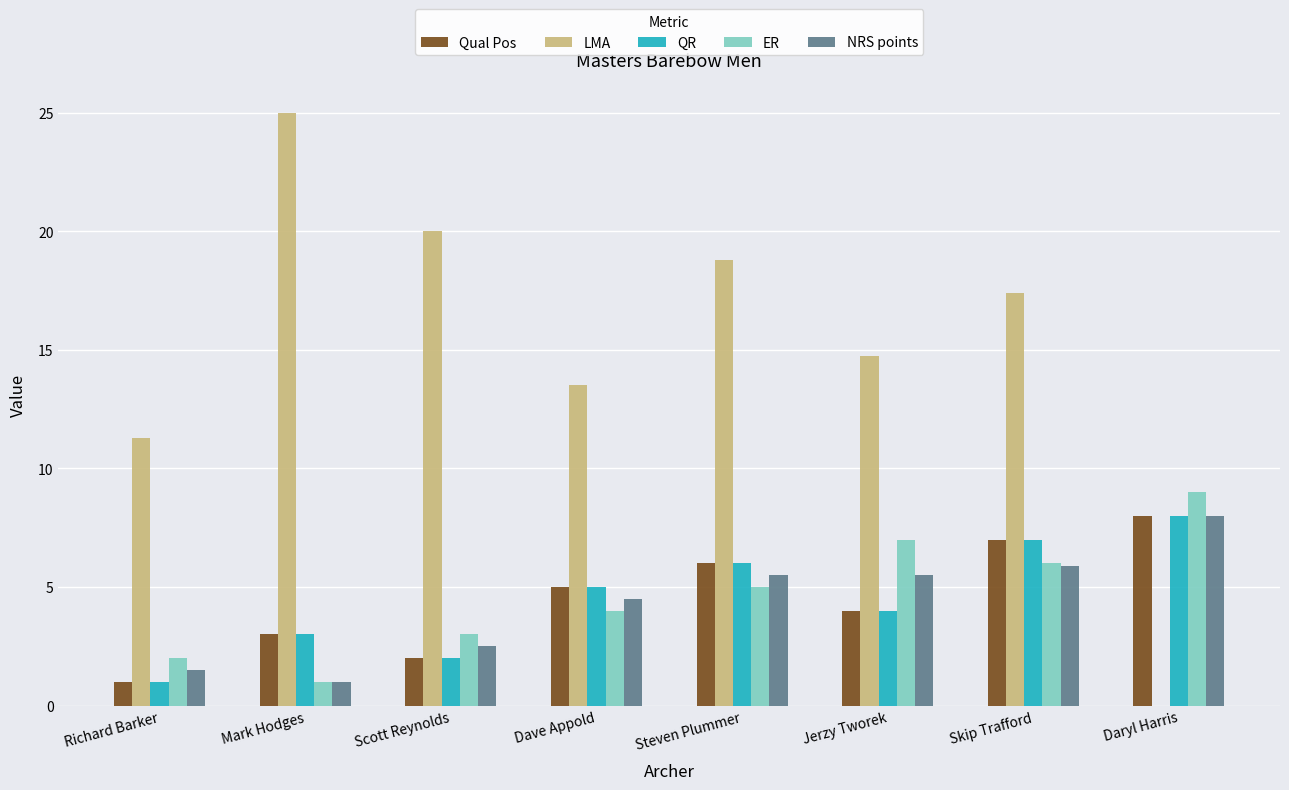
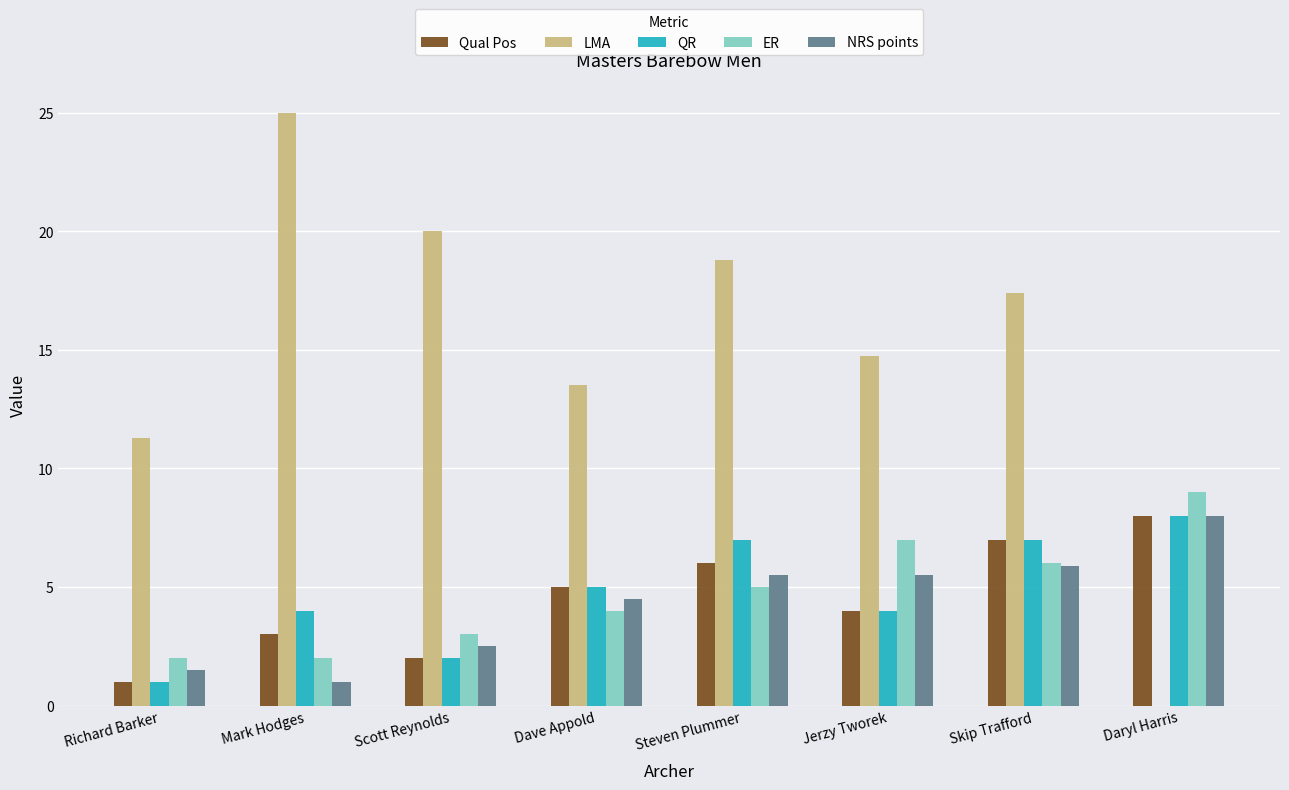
QR, Mark Hodges: 3 -> 4
ER, Mark Hodges: 1 -> 2
QR, Steven Plummer: 6 -> 7
